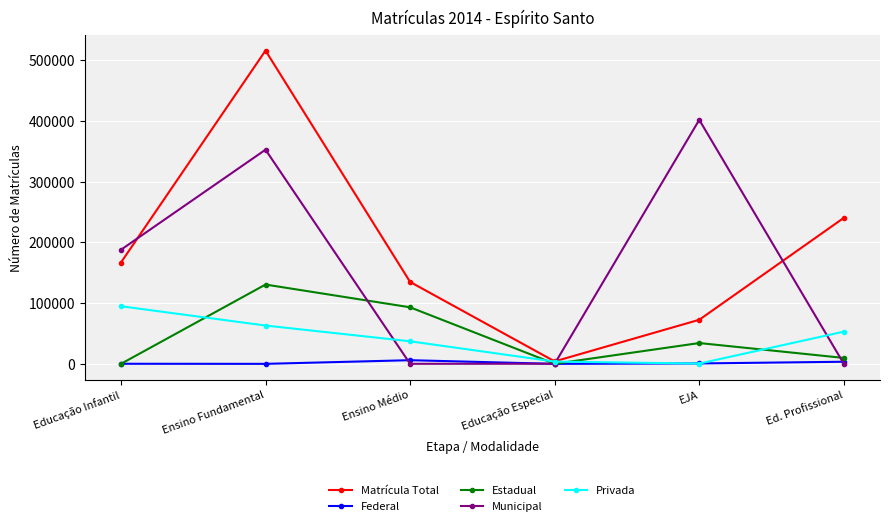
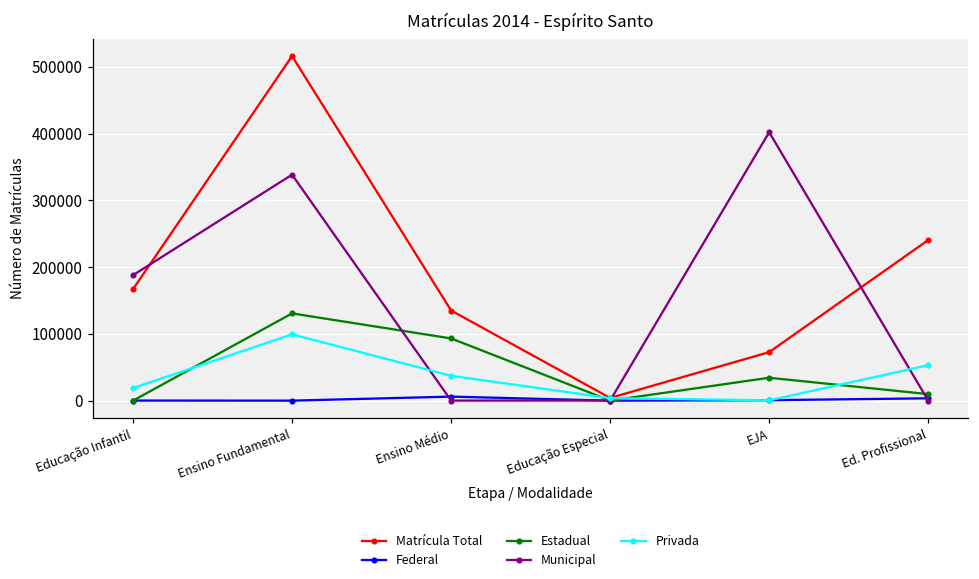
Privada, Educação Infantil: 90000 -> 20000
Municipal, Ensino Fundamental: 350000 -> 340000
Privada, Ensino Fundamental: 60000 -> 100000
